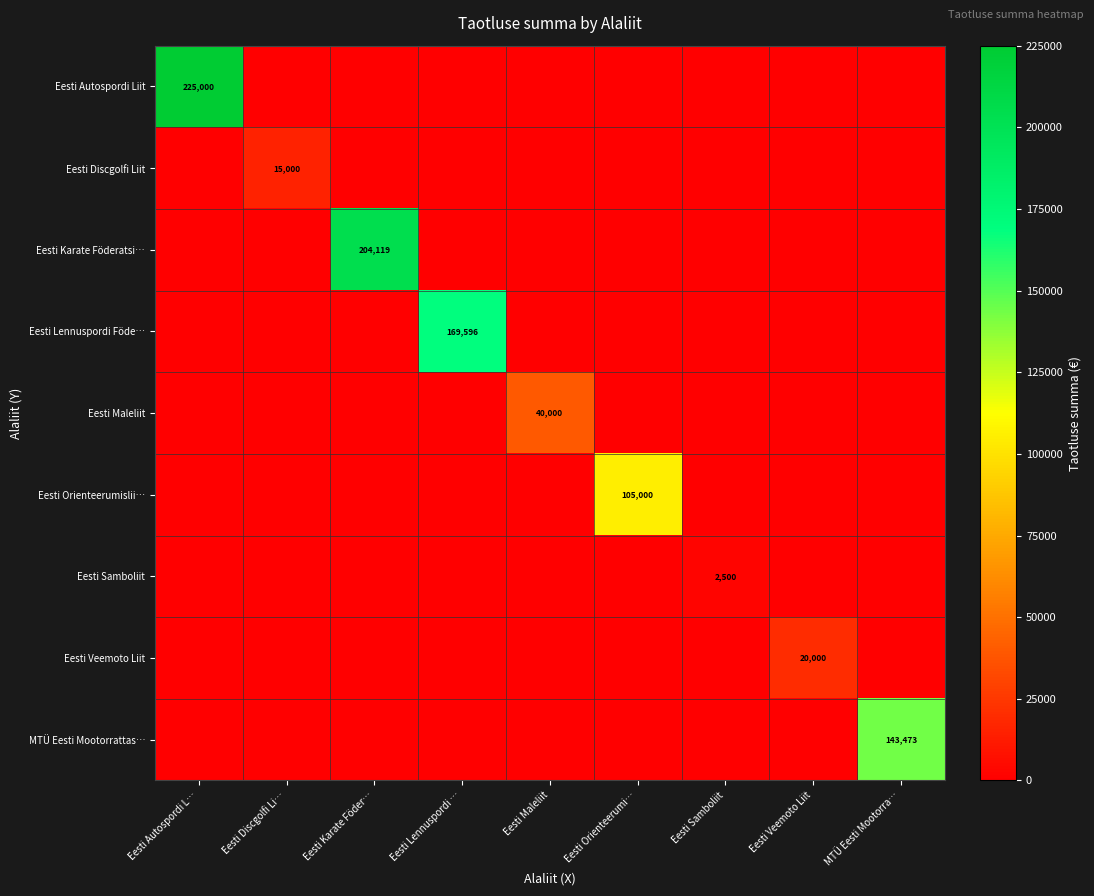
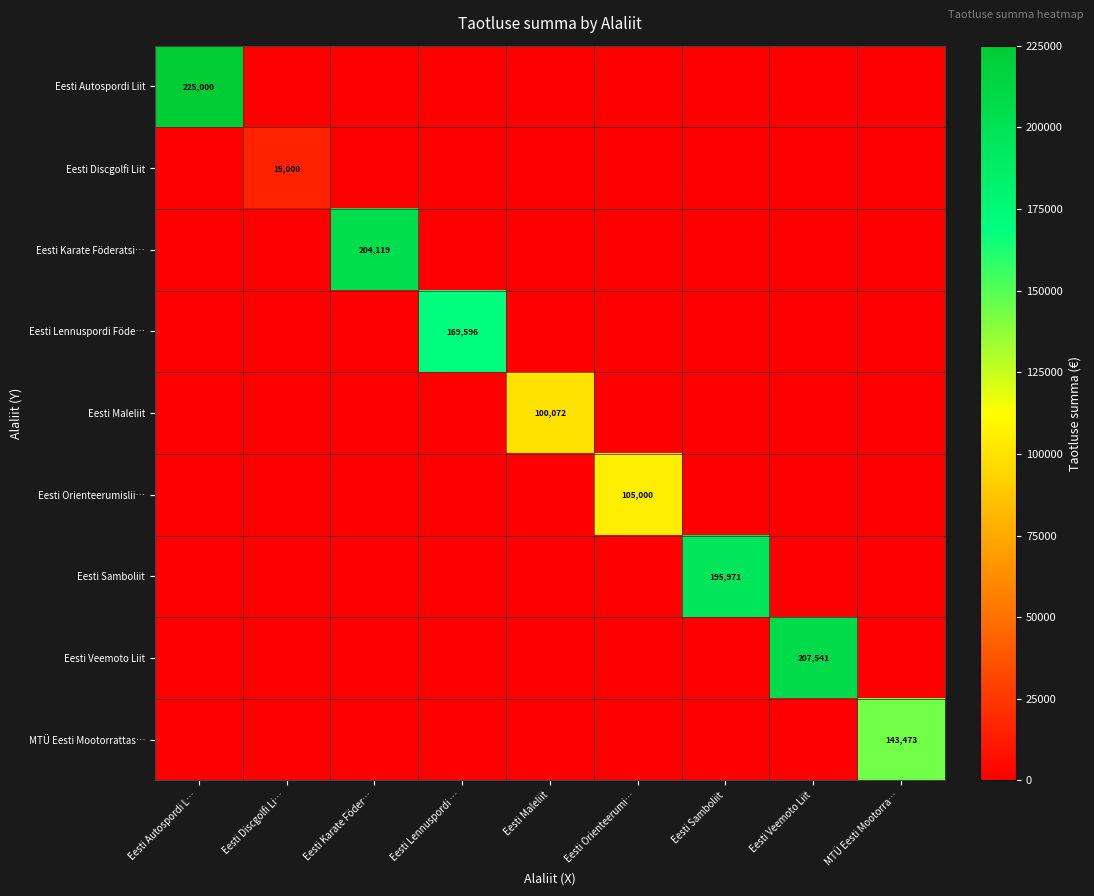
Eesti Maleliit, Eesti Maleliit: 40,000 -> 100,072
Eesti Samboliit, Eesti Samboliit: 2,500 -> 195,971
Eesti Veemoto Liit, Eesti Veemoto Liit: 20,000 -> 207,541
